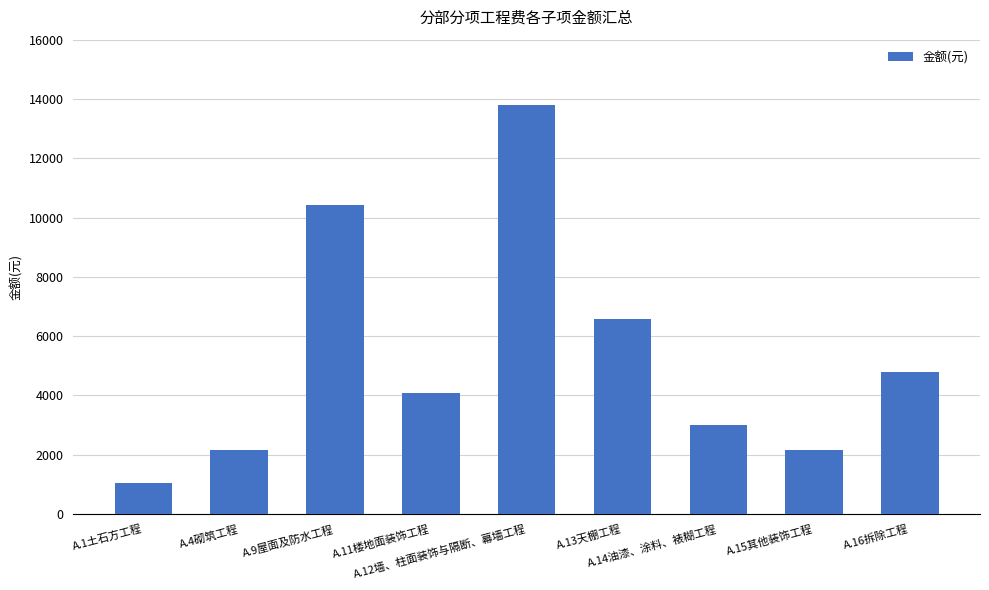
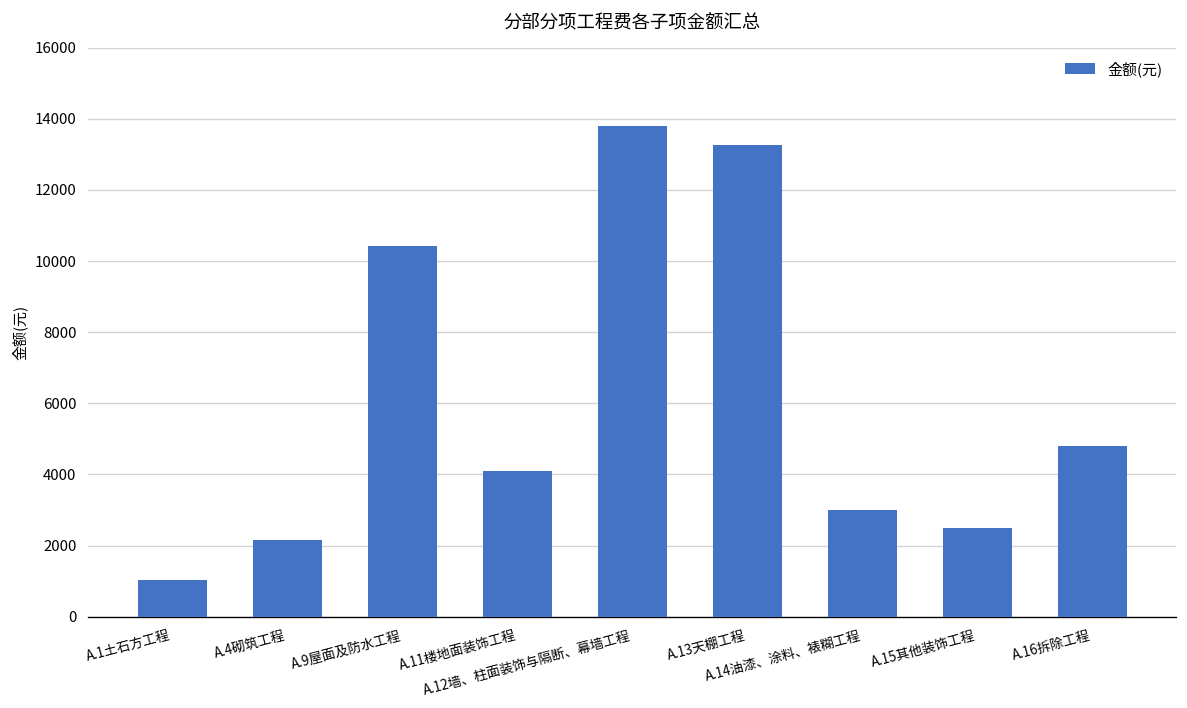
A.13天棚工程: 6600 -> 13300
A.15其他装饰工程: 2200 -> 2500
